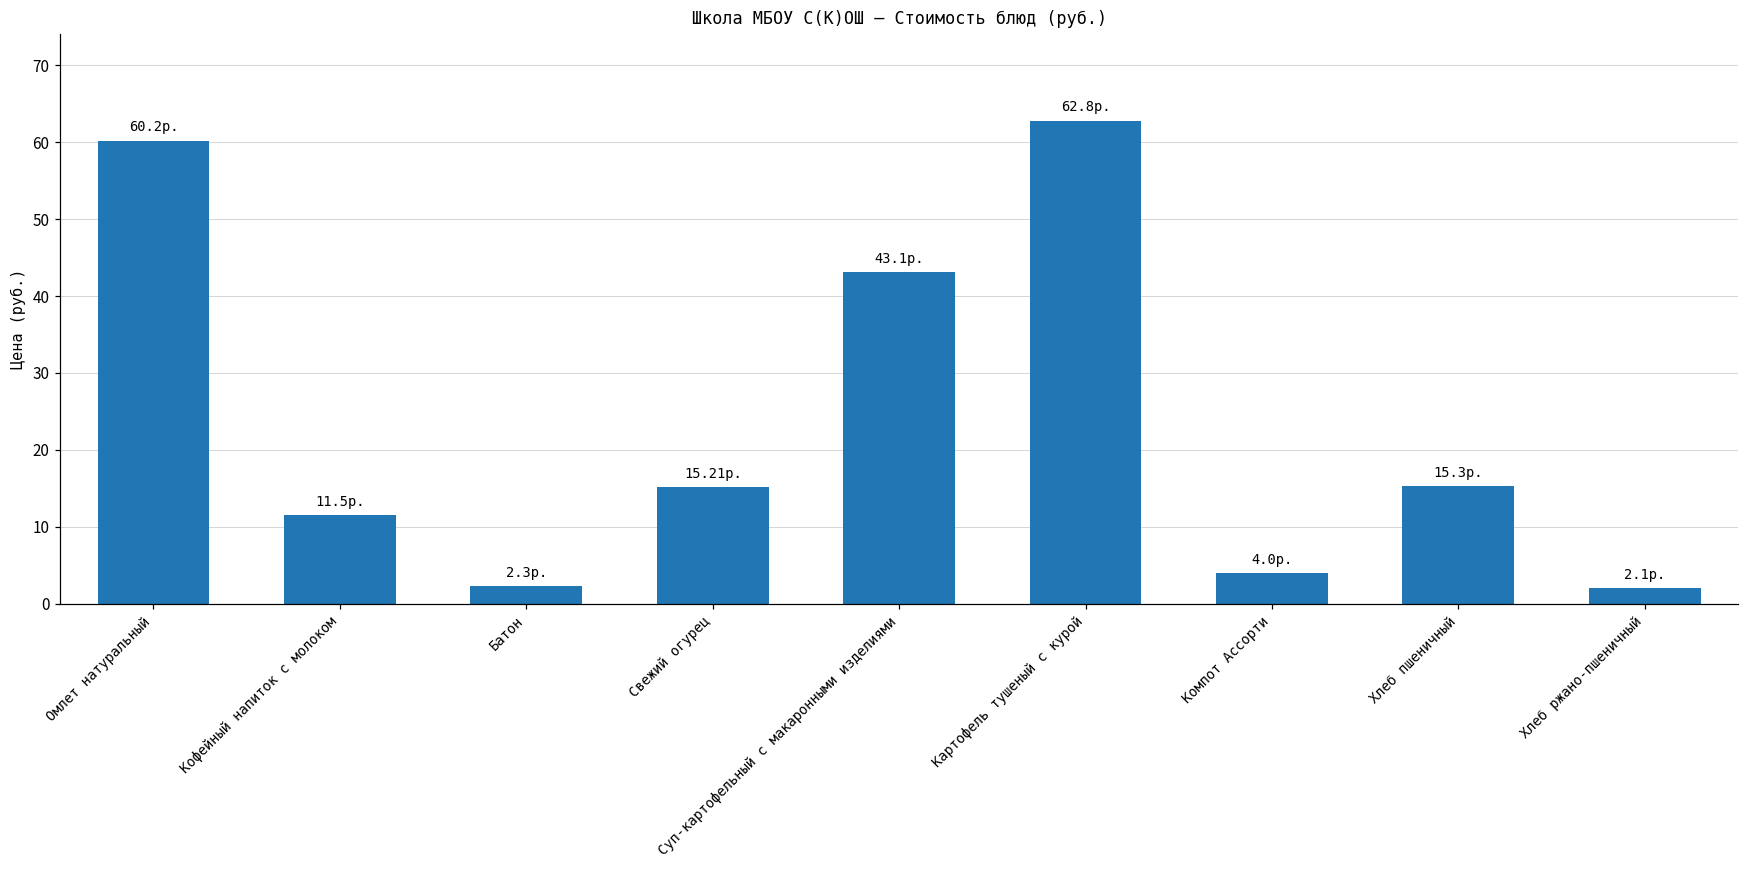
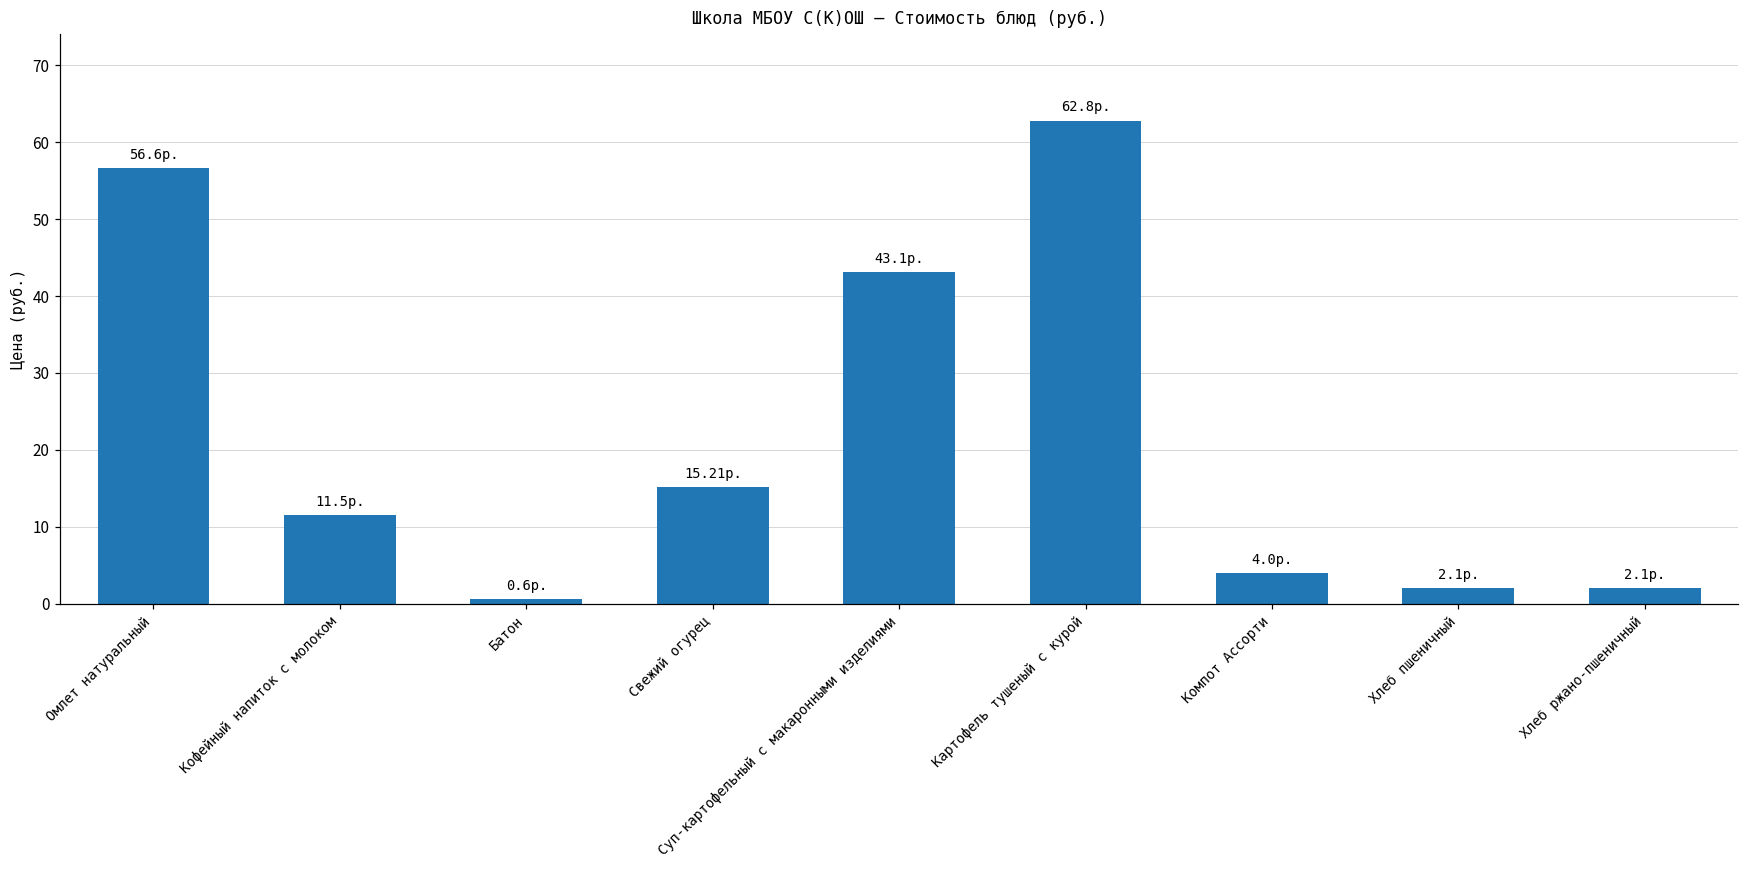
Омлет натуральный: 60.2р. -> 56.6р.
Батон: 2.3р. -> 0.6р.
Хлеб пшеничный: 15.3р. -> 2.1р.
